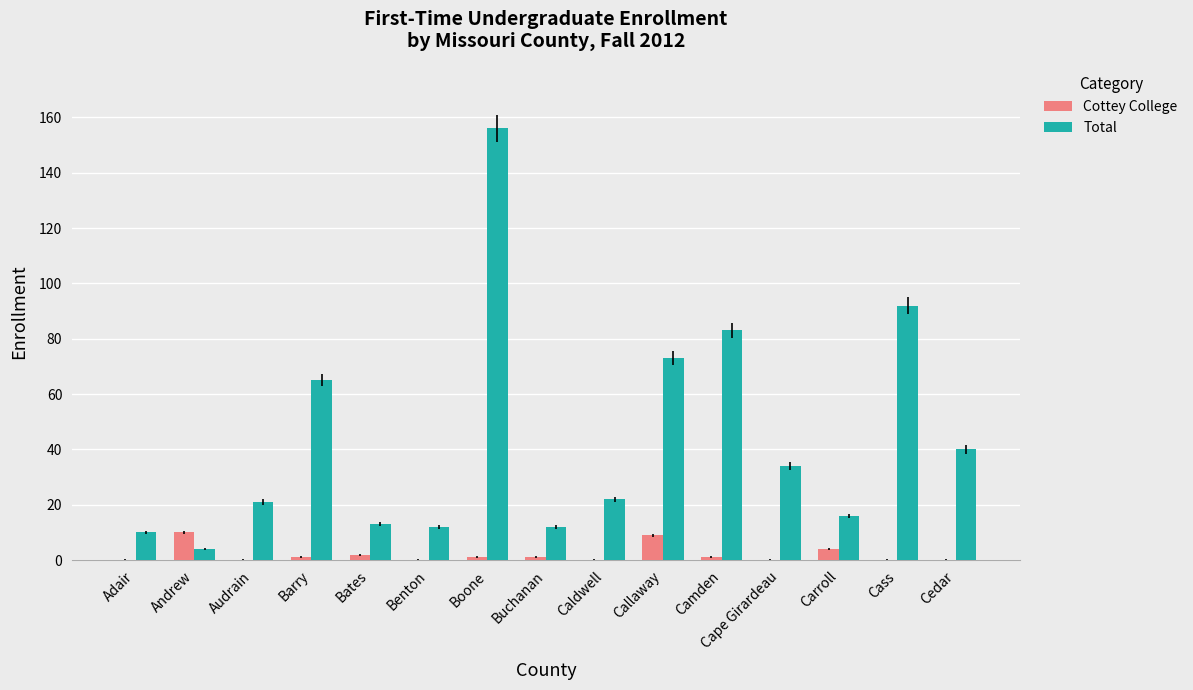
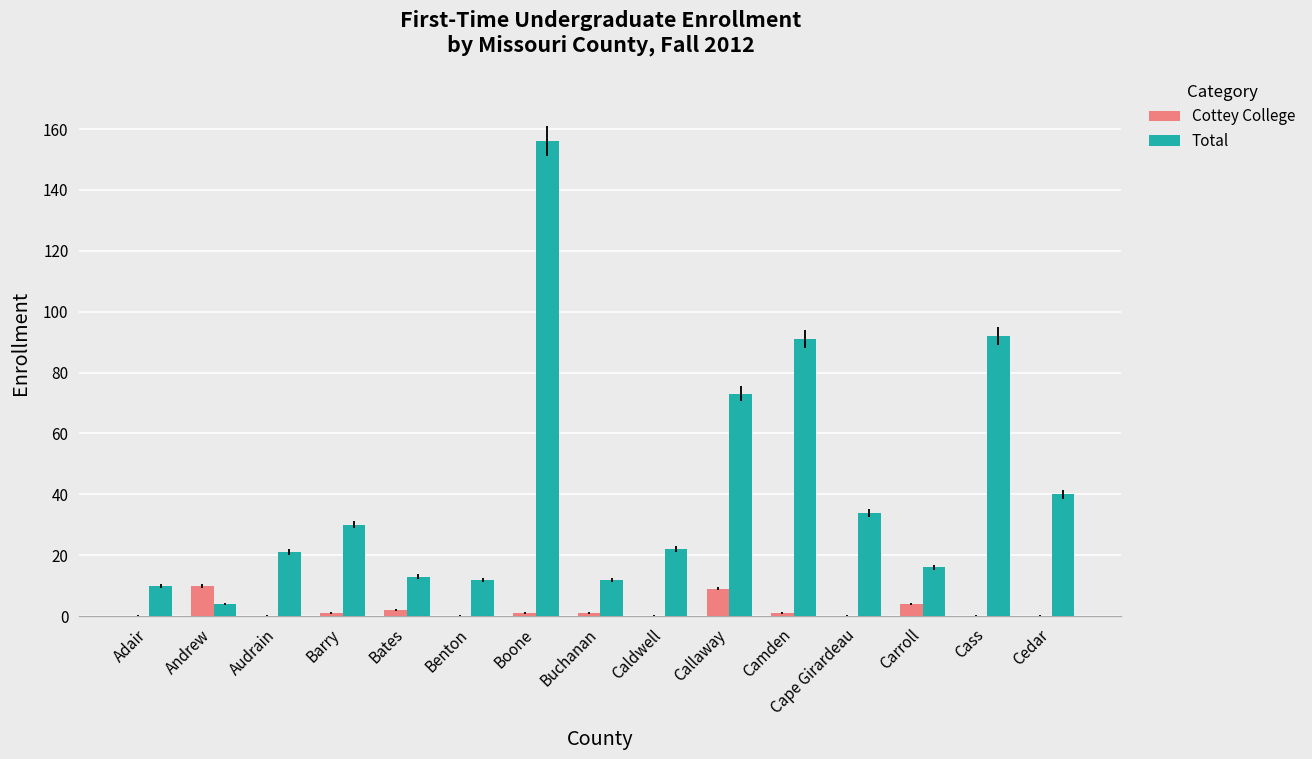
Total, Barry: 65 -> 30
Total, Camden: 83 -> 91
